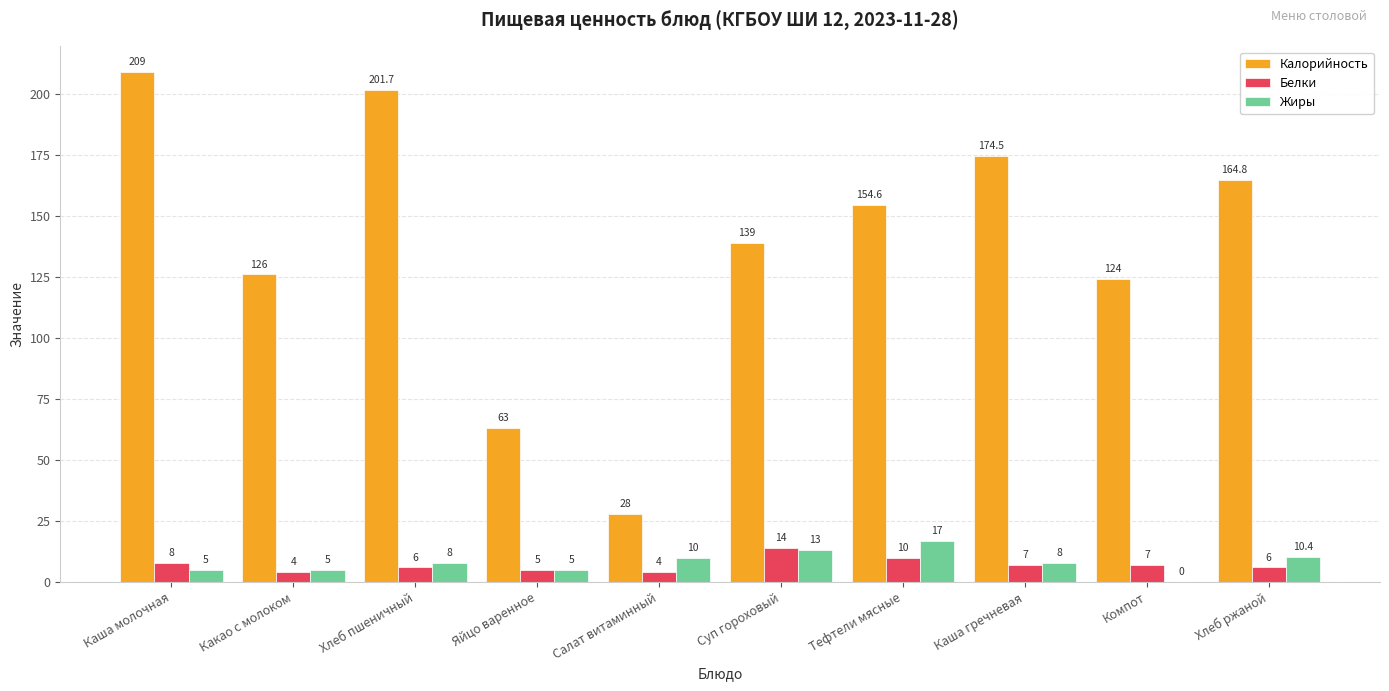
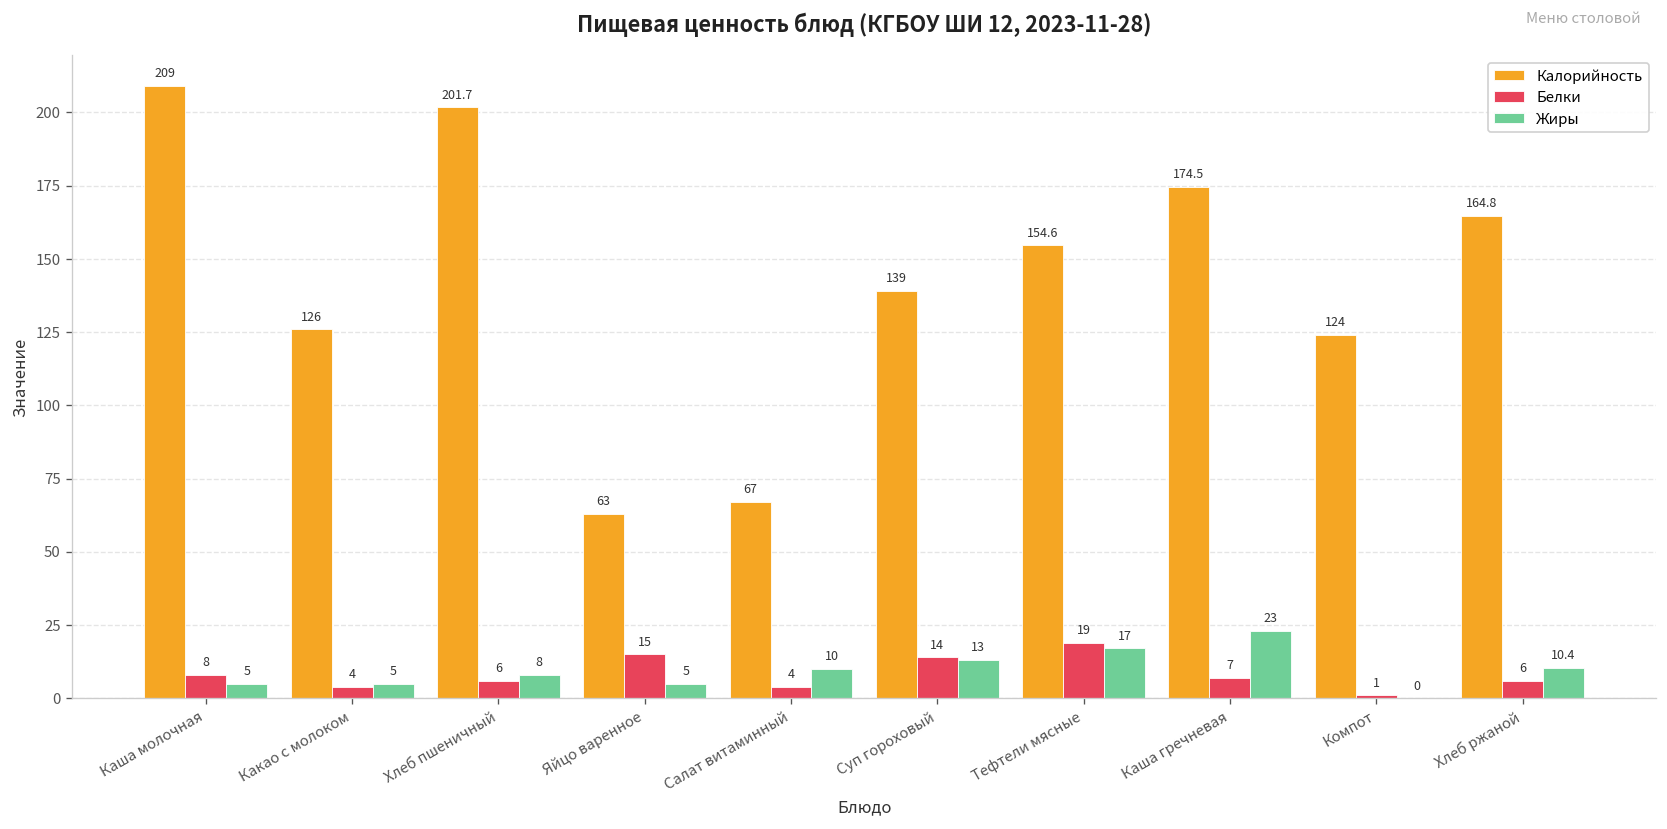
Белки, Яйцо варенное: 5 -> 15
Калорийность, Салат витаминный: 28 -> 67
Белки, Тефтели мясные: 10 -> 19
Жиры, Каша гречневая: 8 -> 23
Белки, Компот: 7 -> 1
